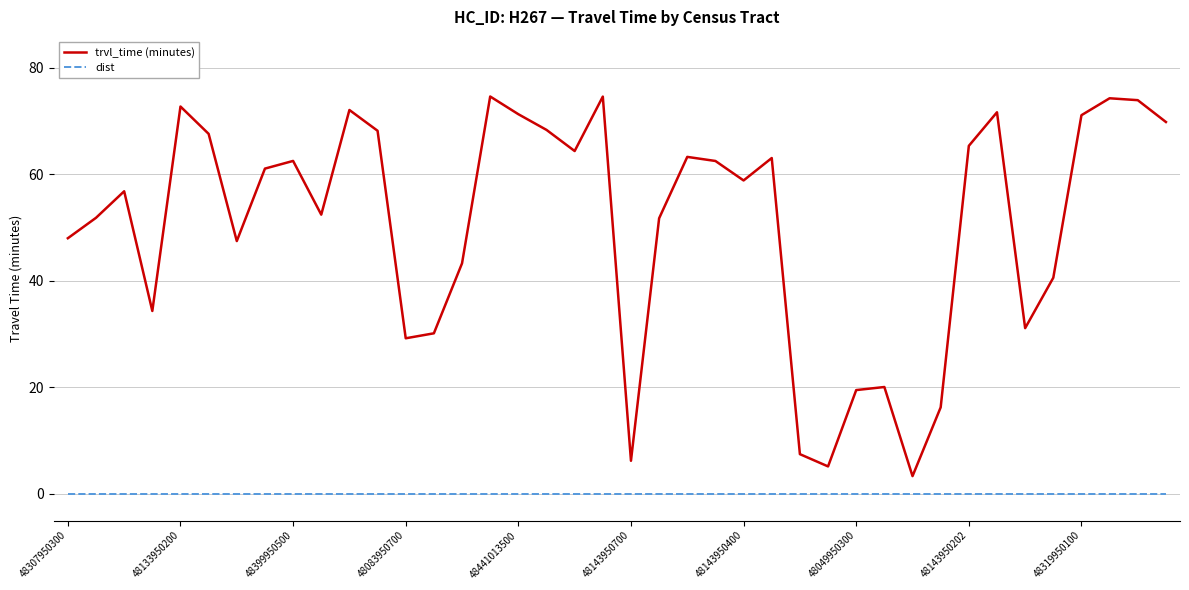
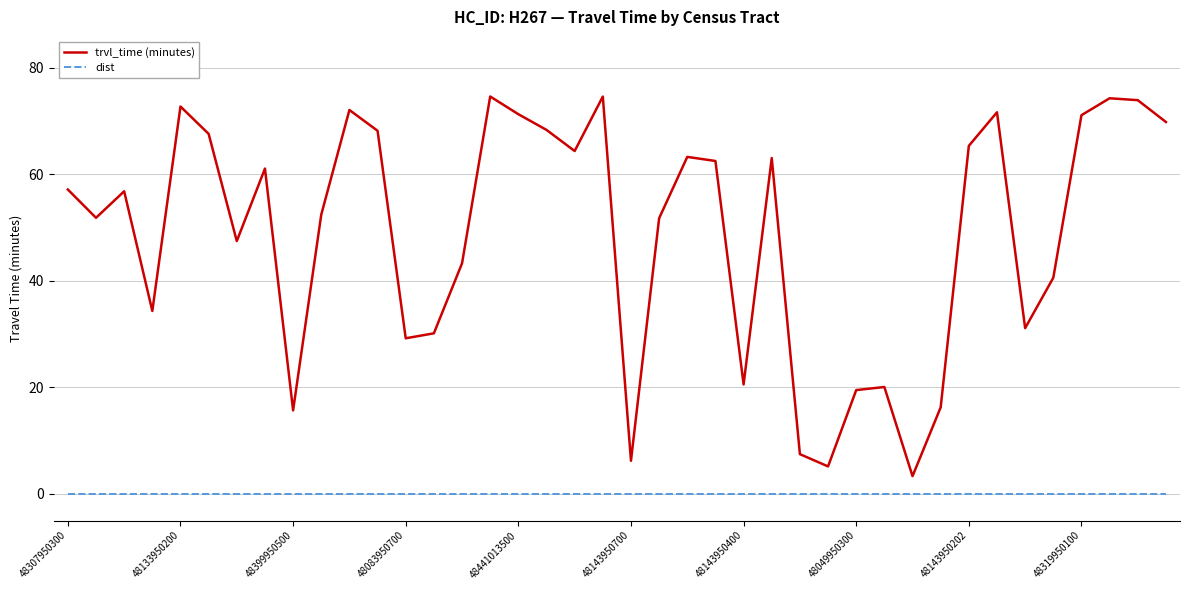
trvl_time (minutes), 48307950300: 48 -> 57
trvl_time (minutes), 48399950500: 63 -> 16
trvl_time (minutes), 48143950400: 59 -> 21
